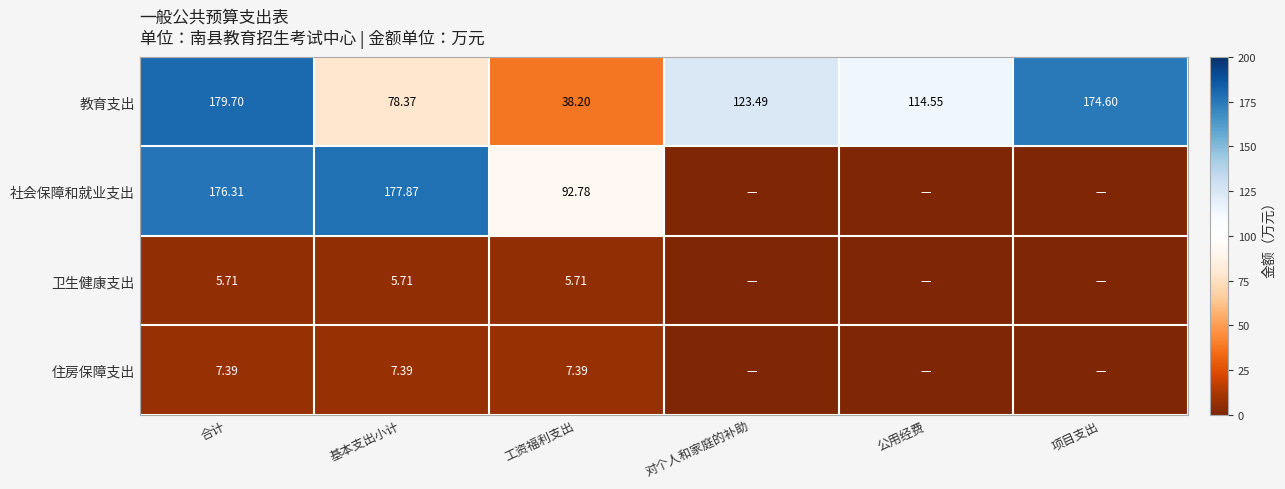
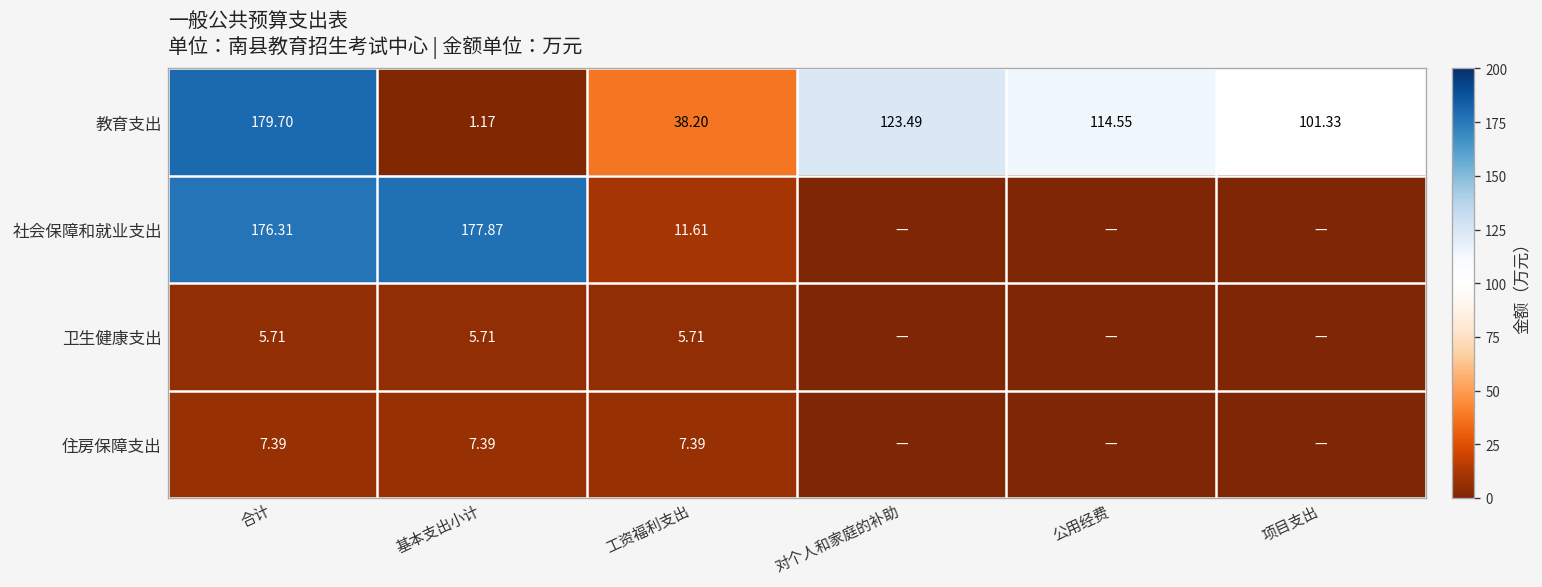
教育支出, 基本支出小计: 78.37 -> 1.17
教育支出, 项目支出: 174.60 -> 101.33
社会保障和就业支出, 工资福利支出: 92.78 -> 11.61
